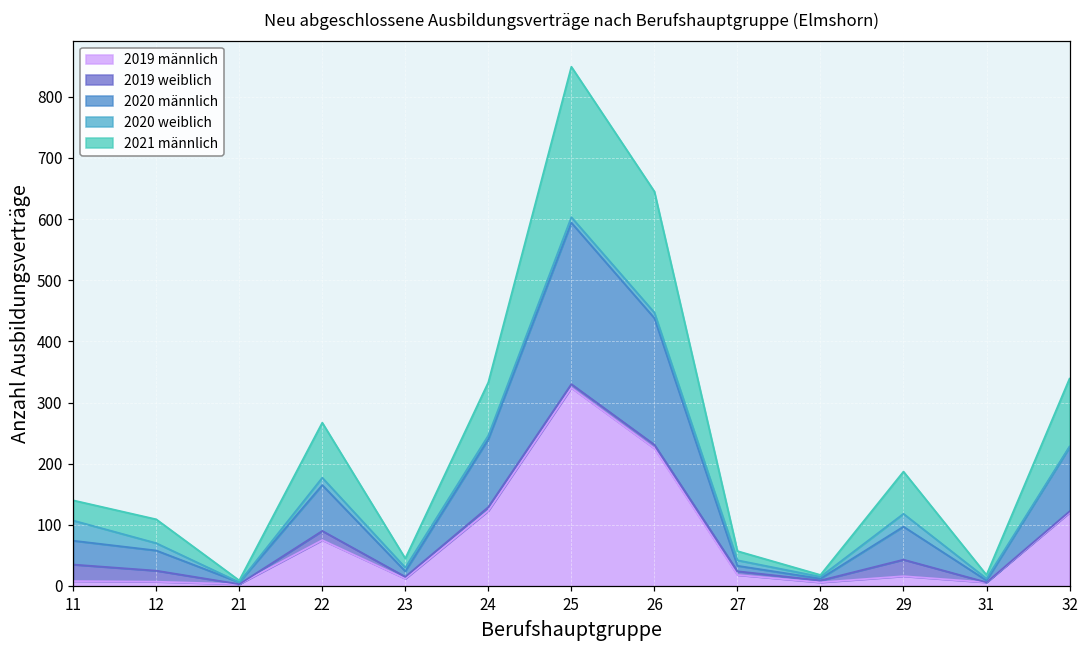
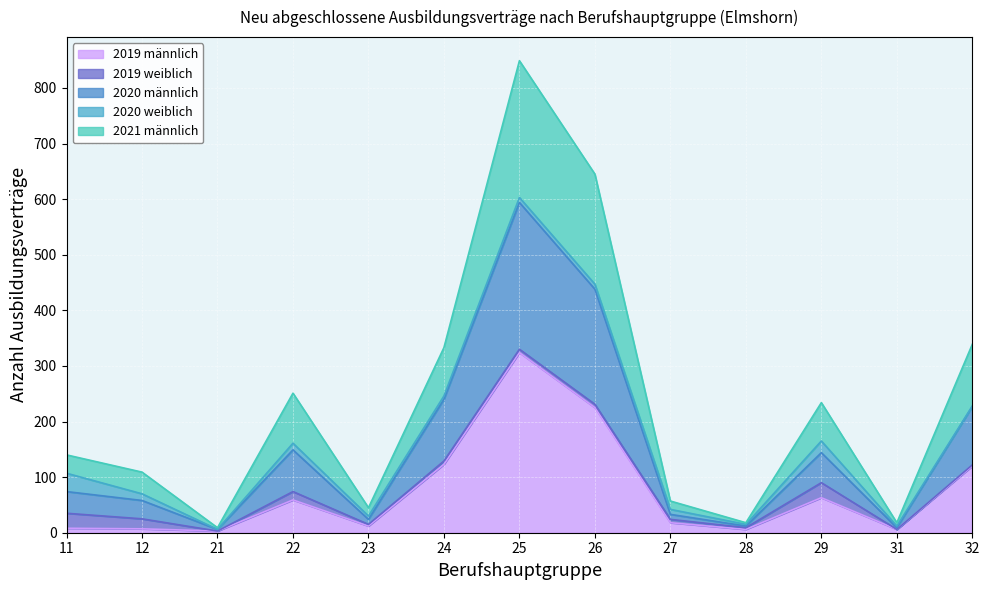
2019 männlich, 22: 80 -> 60
2019 männlich, 29: 20 -> 60
